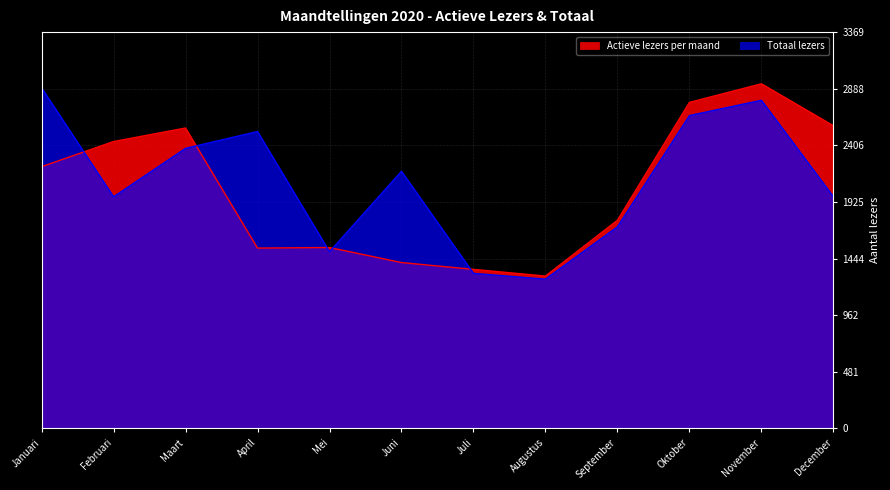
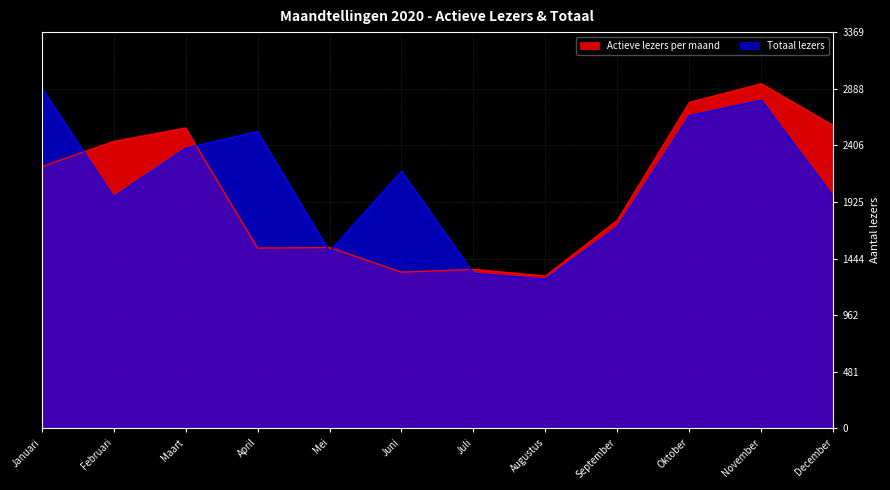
Actieve lezers per maand, Juni: 1410 -> 1330
